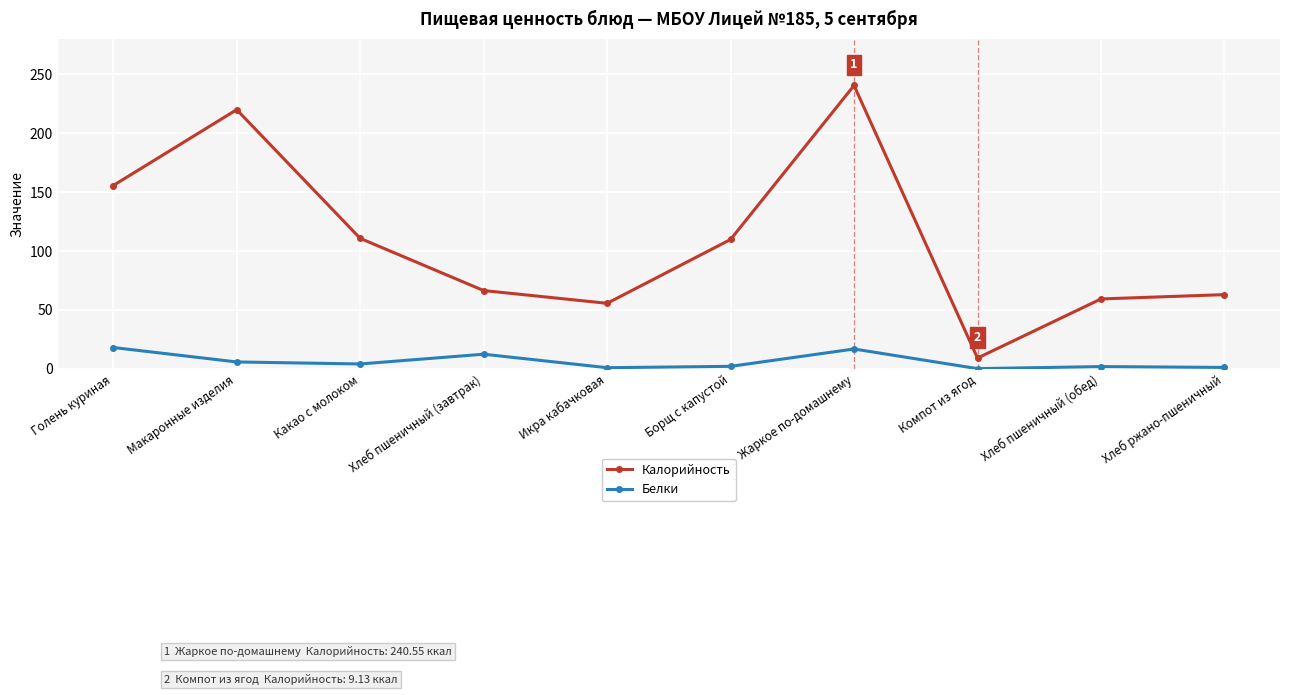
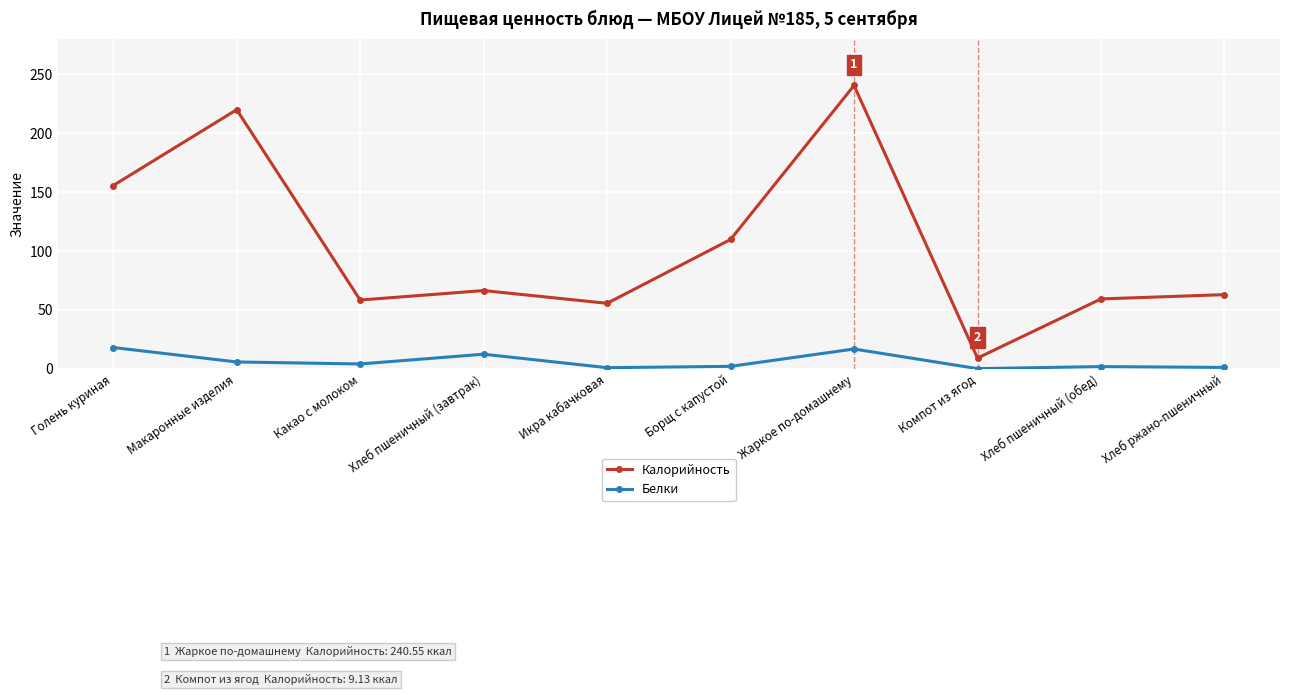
Калорийность, Какао с молоком: 111 -> 58
